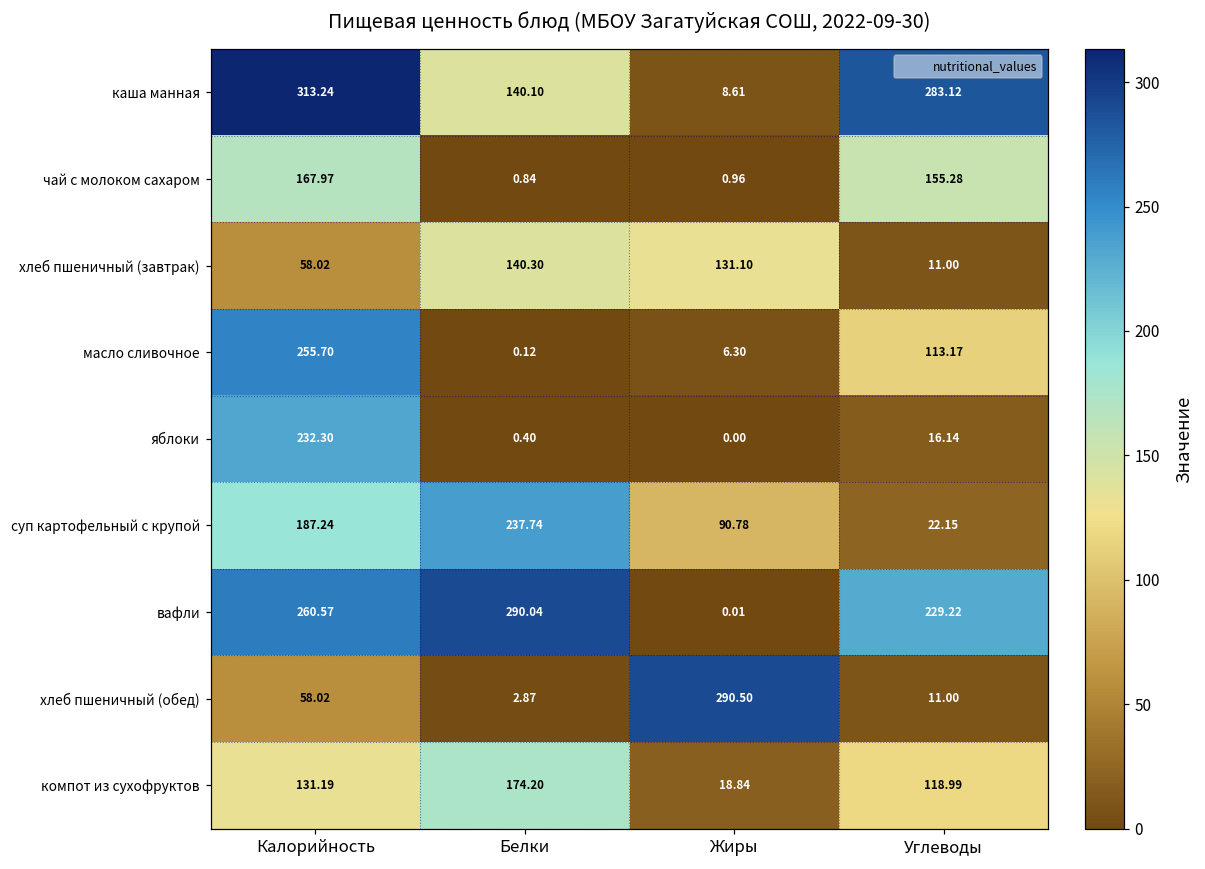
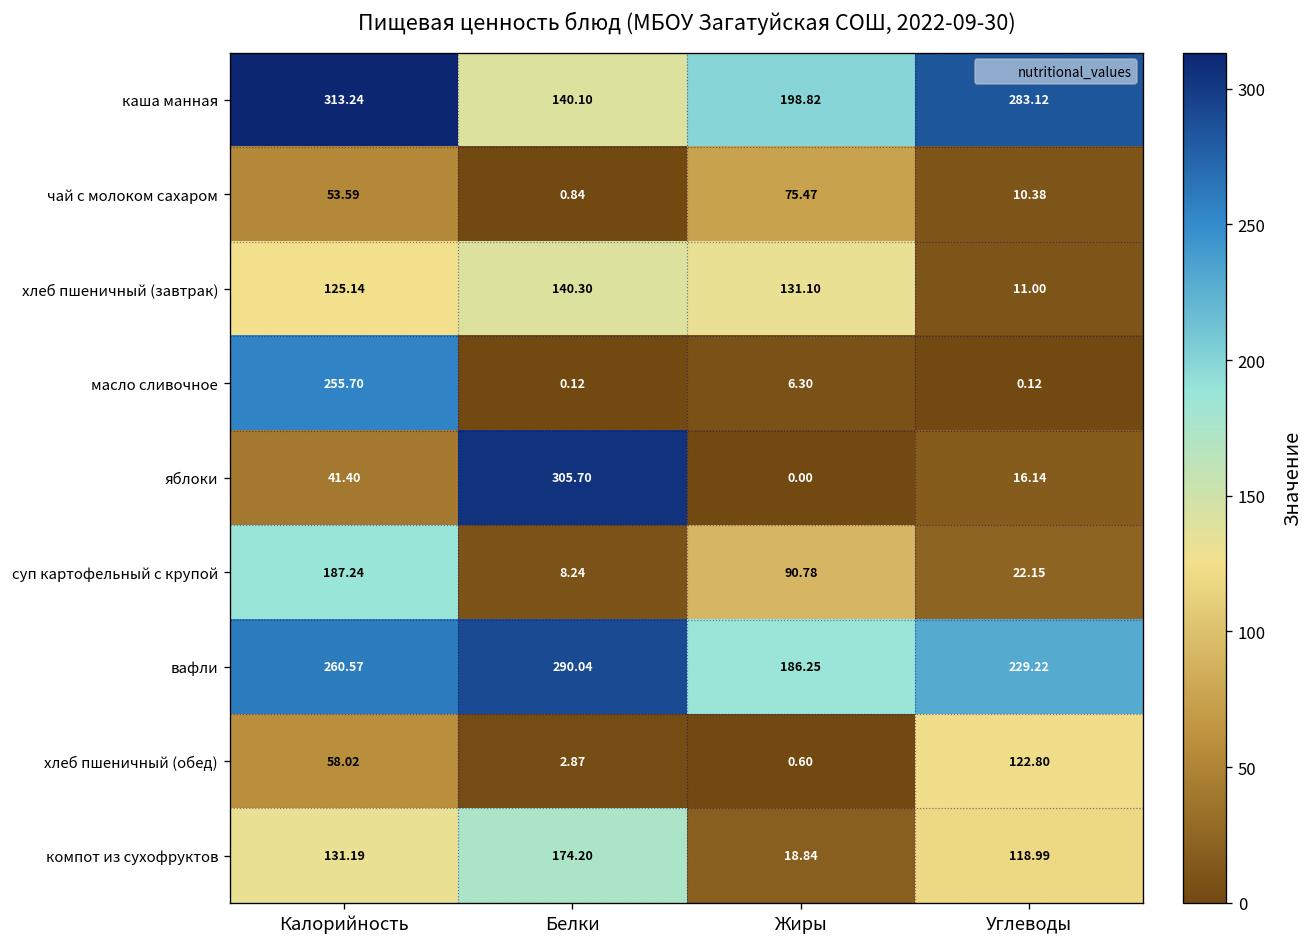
каша манная, Жиры: 8.61 -> 198.82
чай с молоком сахаром, Калорийность: 167.97 -> 53.59
чай с молоком сахаром, Жиры: 0.96 -> 75.47
чай с молоком сахаром, Углеводы: 155.28 -> 10.38
хлеб пшеничный (завтрак), Калорийность: 58.02 -> 125.14
масло сливочное, Углеводы: 113.17 -> 0.12
яблоки, Калорийность: 232.30 -> 41.40
яблоки, Белки: 0.40 -> 305.70
суп картофельный с крупой, Белки: 237.74 -> 8.24
вафли, Жиры: 0.01 -> 186.25
хлеб пшеничный (обед), Жиры: 290.50 -> 0.60
хлеб пшеничный (обед), Углеводы: 11.00 -> 122.80
